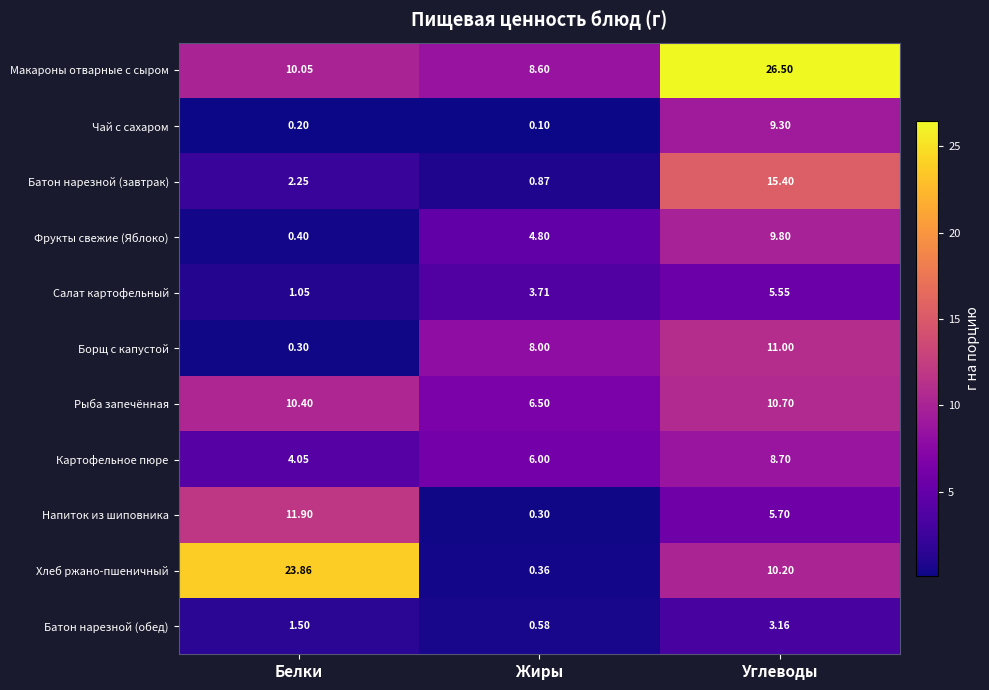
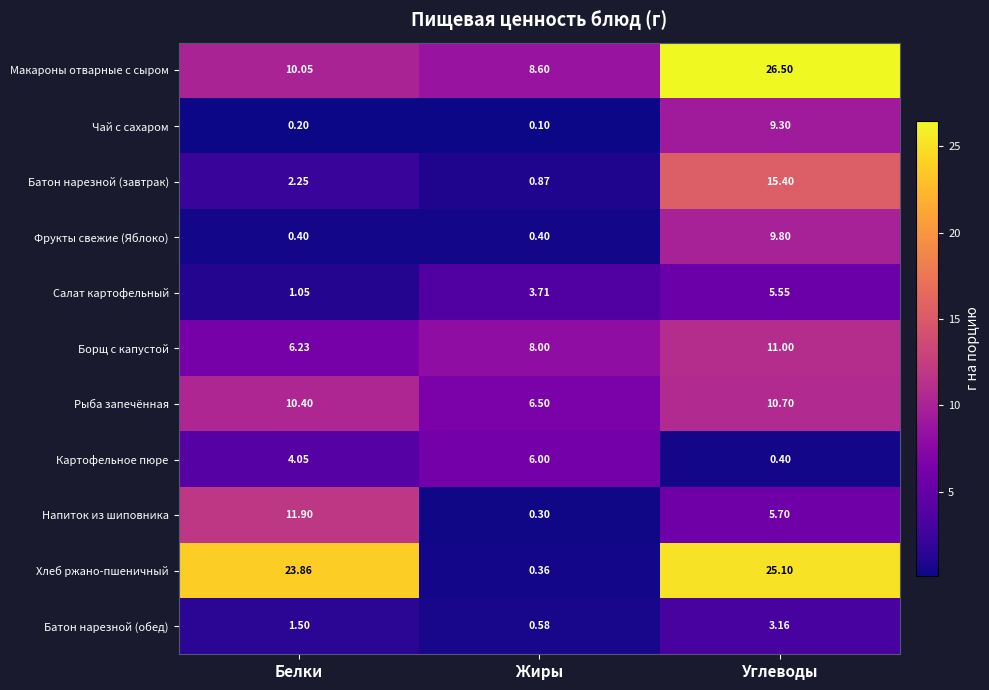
Фрукты свежие (Яблоко), Жиры: 4.80 -> 0.40
Борщ с капустой, Белки: 0.30 -> 6.23
Картофельное пюре, Углеводы: 8.70 -> 0.40
Хлеб ржано-пшеничный, Углеводы: 10.20 -> 25.10
